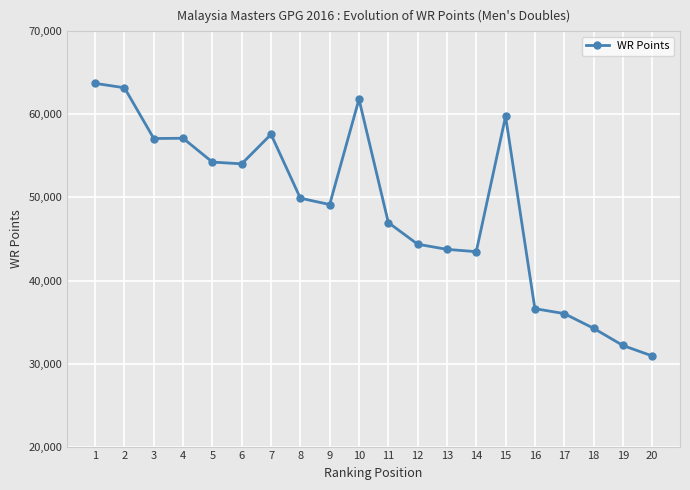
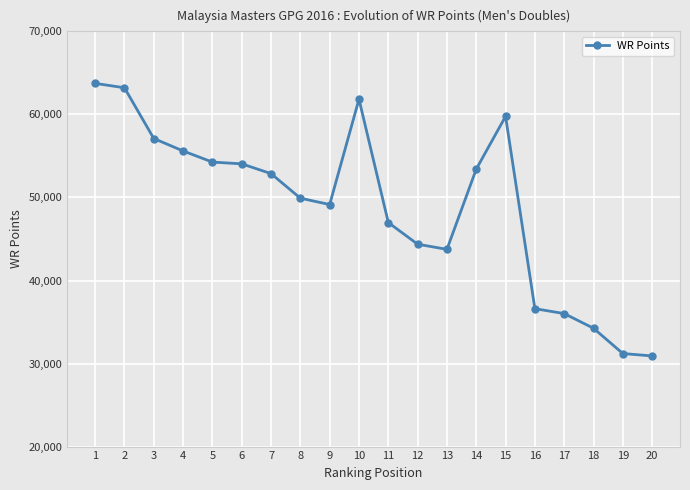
4: 57,000 -> 56,000
7: 58,000 -> 53,000
14: 43,000 -> 53,000
19: 32,000 -> 31,000
